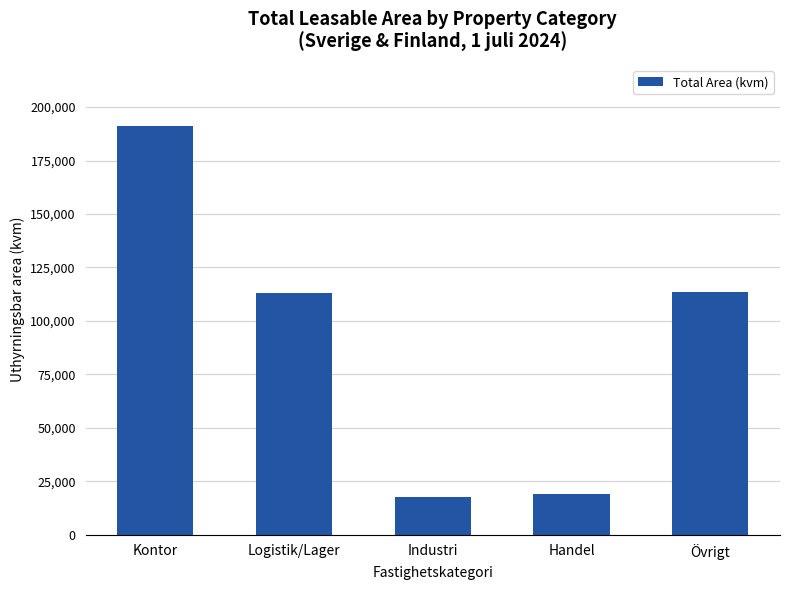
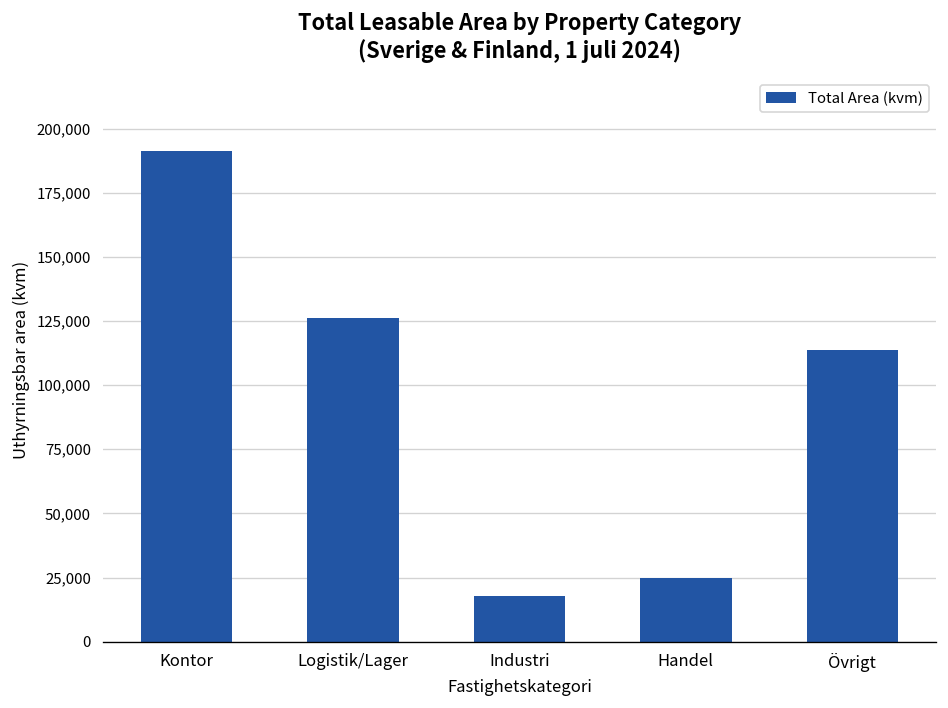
Logistik/Lager: 113,000 -> 126,000
Handel: 19,000 -> 25,000
